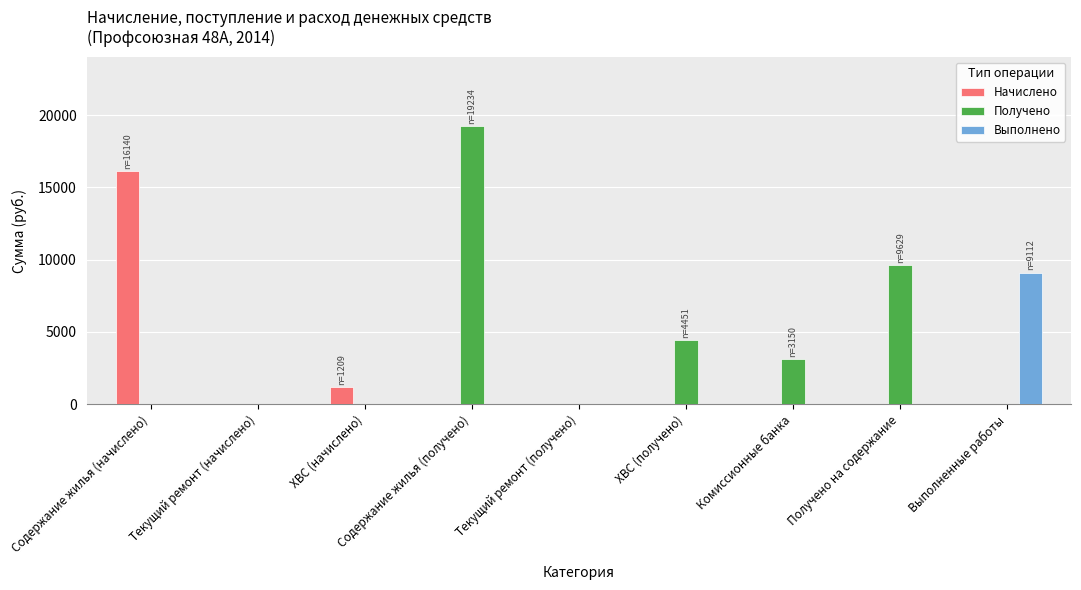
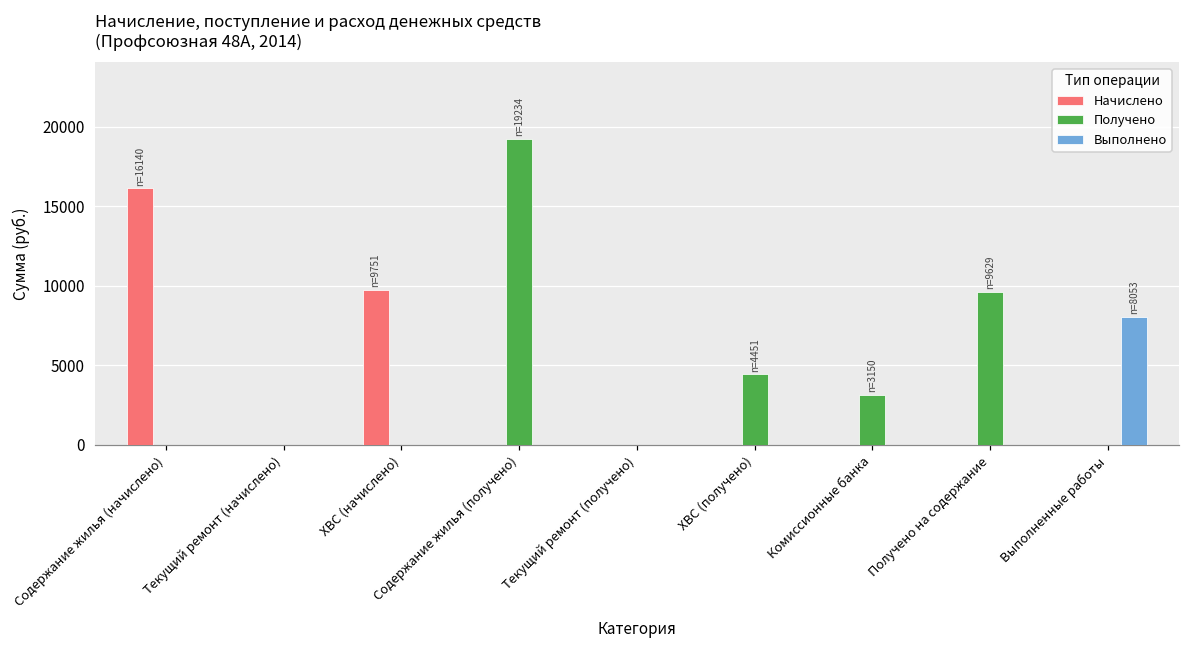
Начислено, ХВС (начислено): 1209 -> 9751
Выполнено, Выполненные работы: 9112 -> 8053
